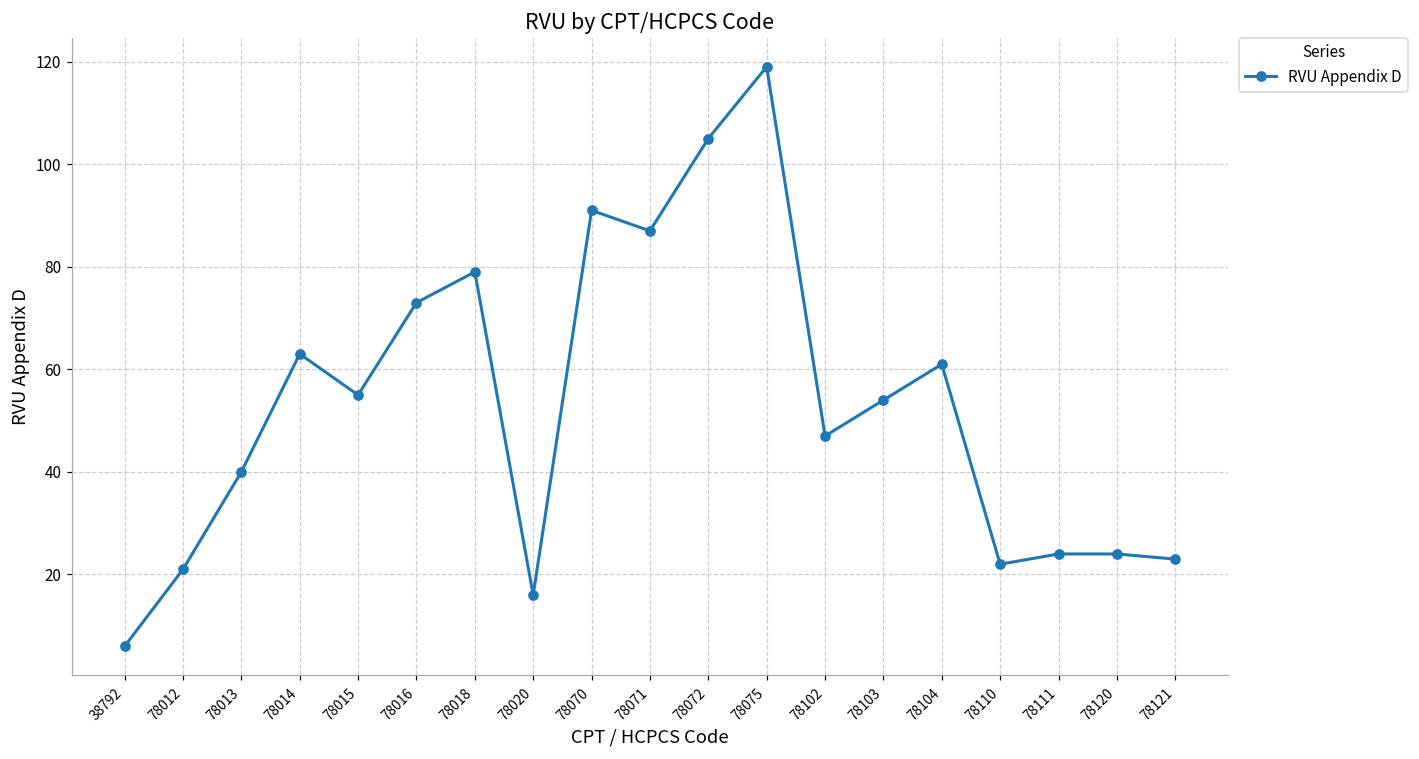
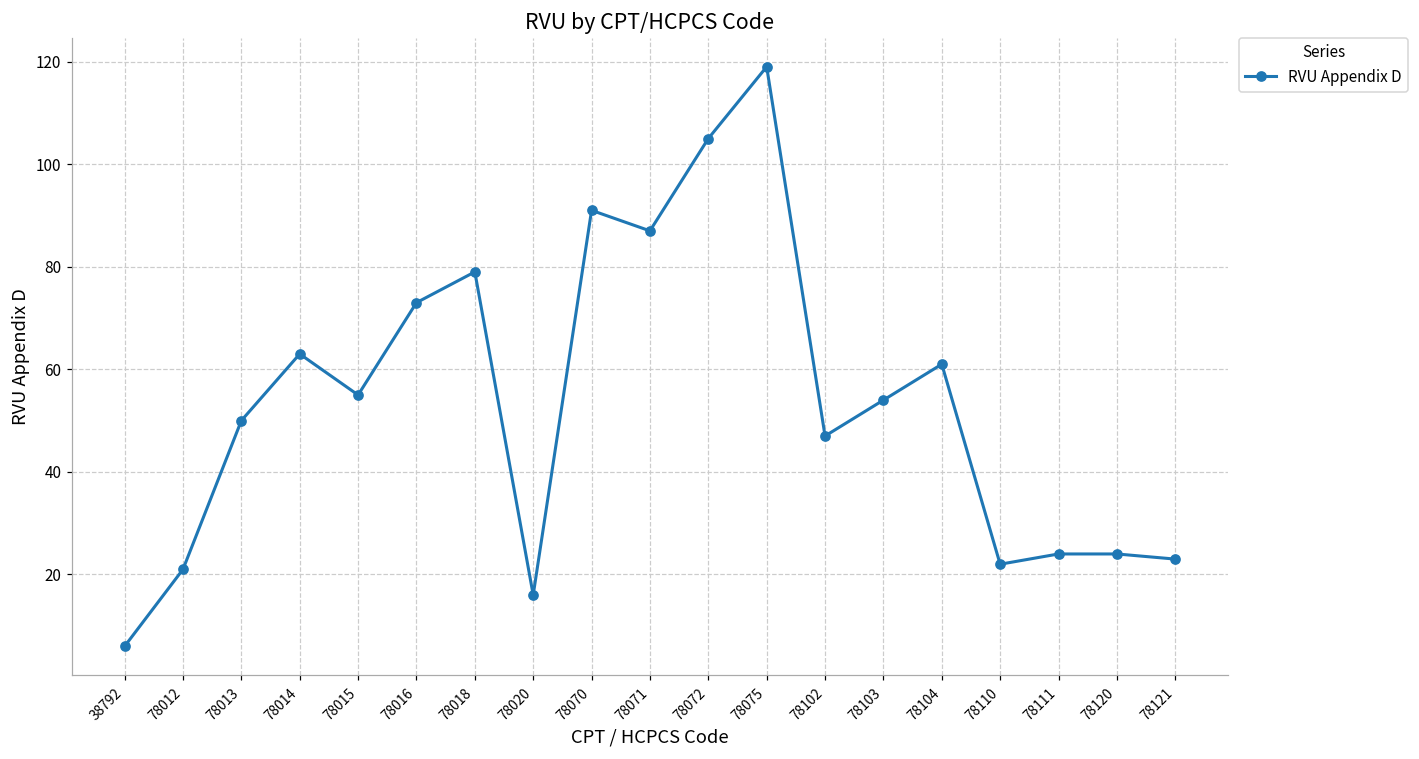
78013: 40 -> 50
